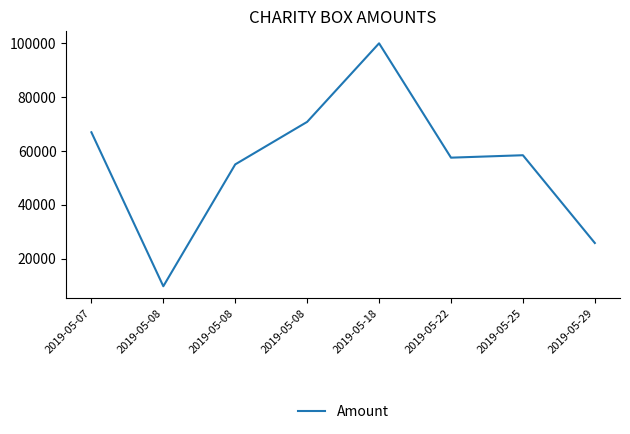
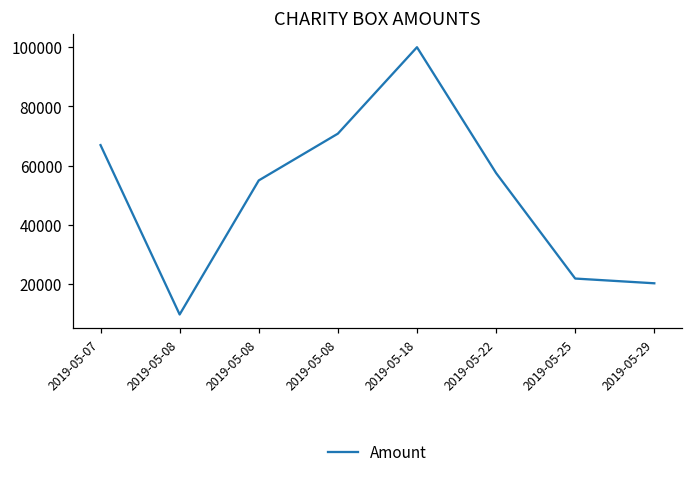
2019-05-25: 58000 -> 22000
2019-05-29: 26000 -> 20000
